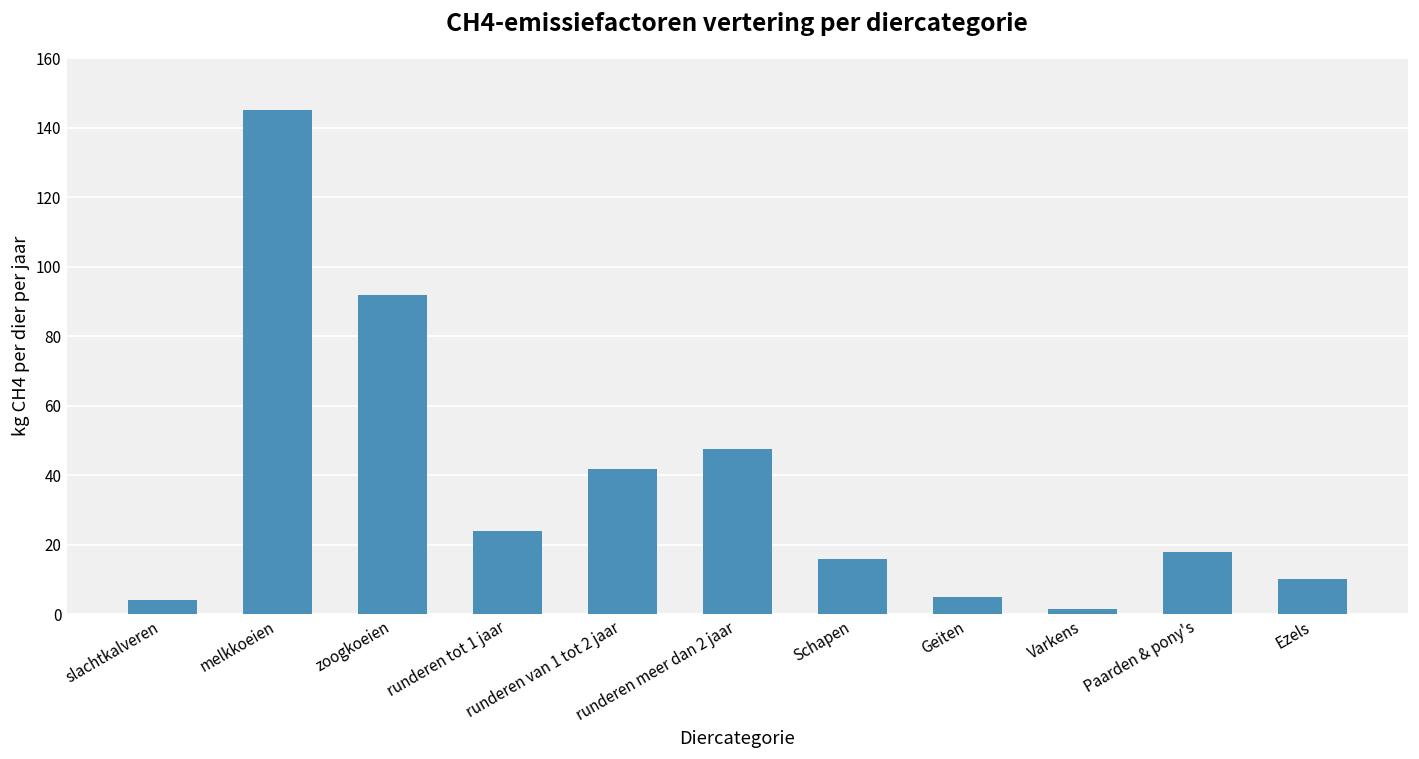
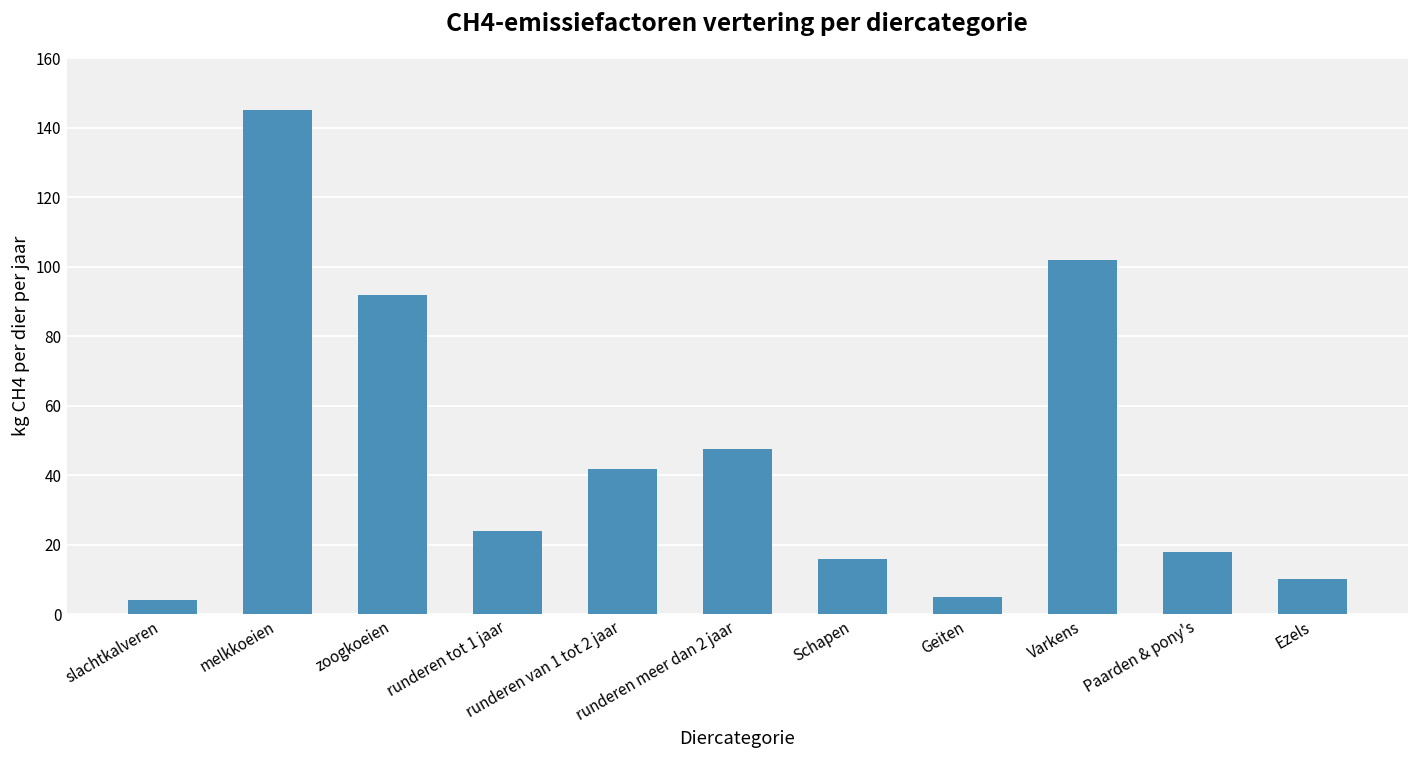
Varkens: 2 -> 102
